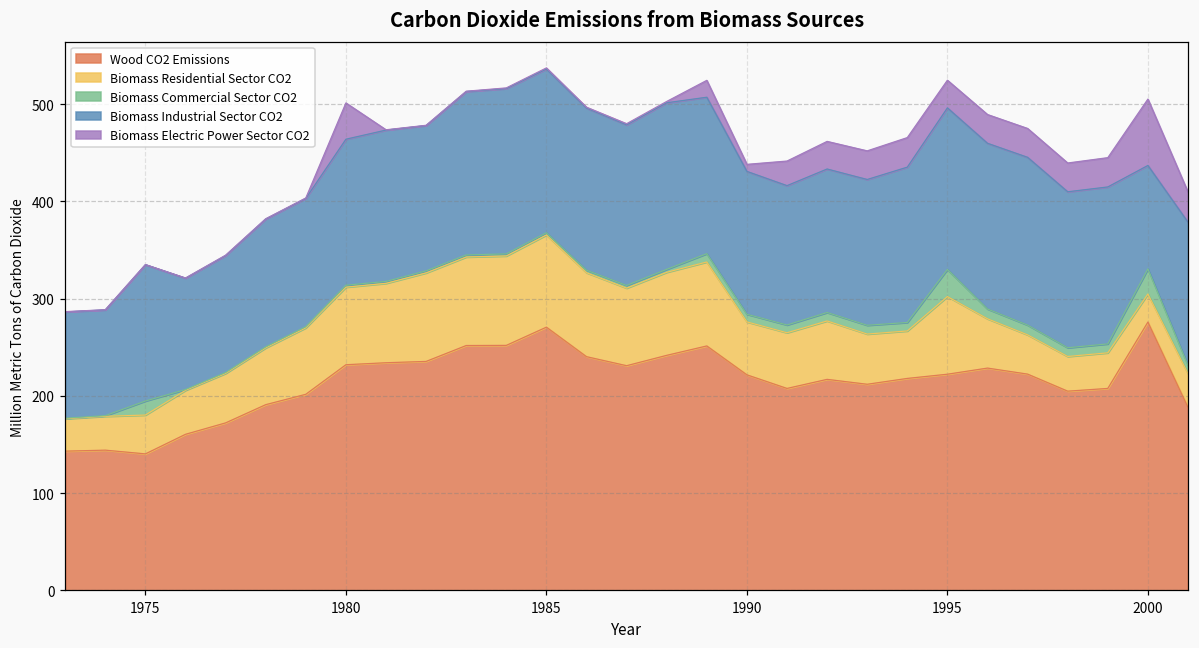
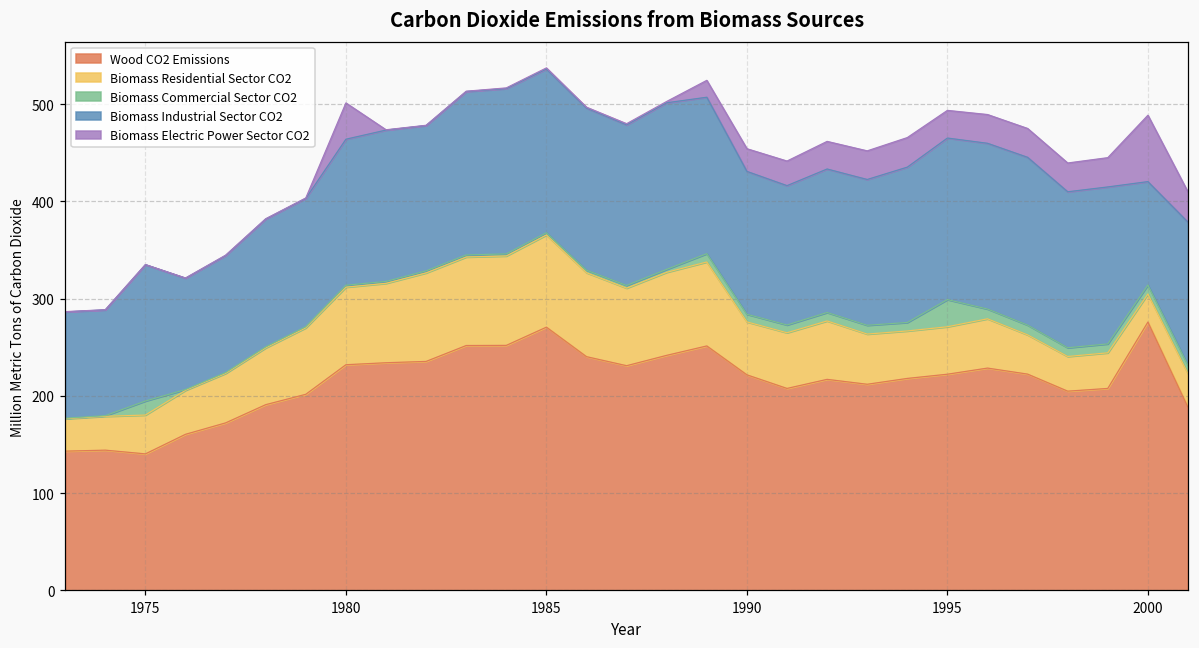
Biomass Electric Power Sector CO2, 1990: 10 -> 20
Biomass Residential Sector CO2, 1995: 80 -> 50
Biomass Commercial Sector CO2, 2000: 30 -> 10
